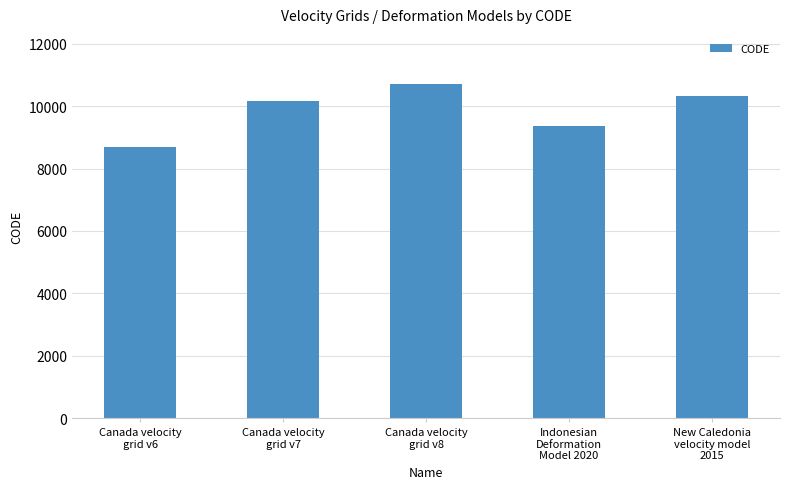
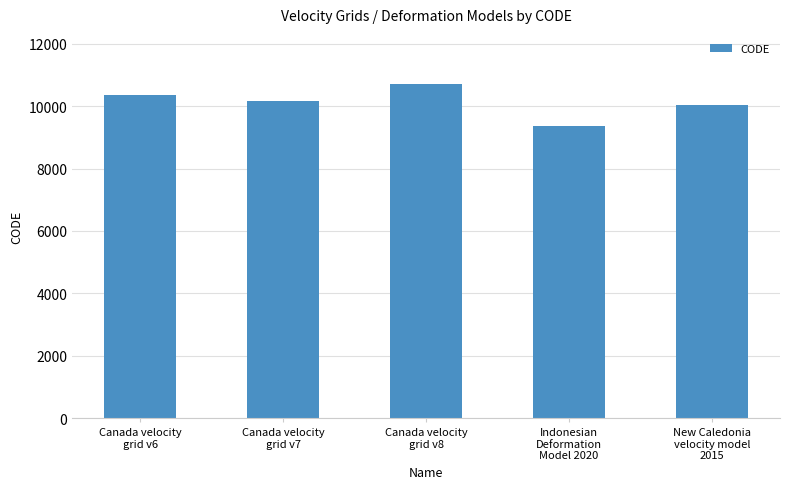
Canada velocity grid v6: 8700 -> 10300
New Caledonia velocity model 2015: 10300 -> 10000
